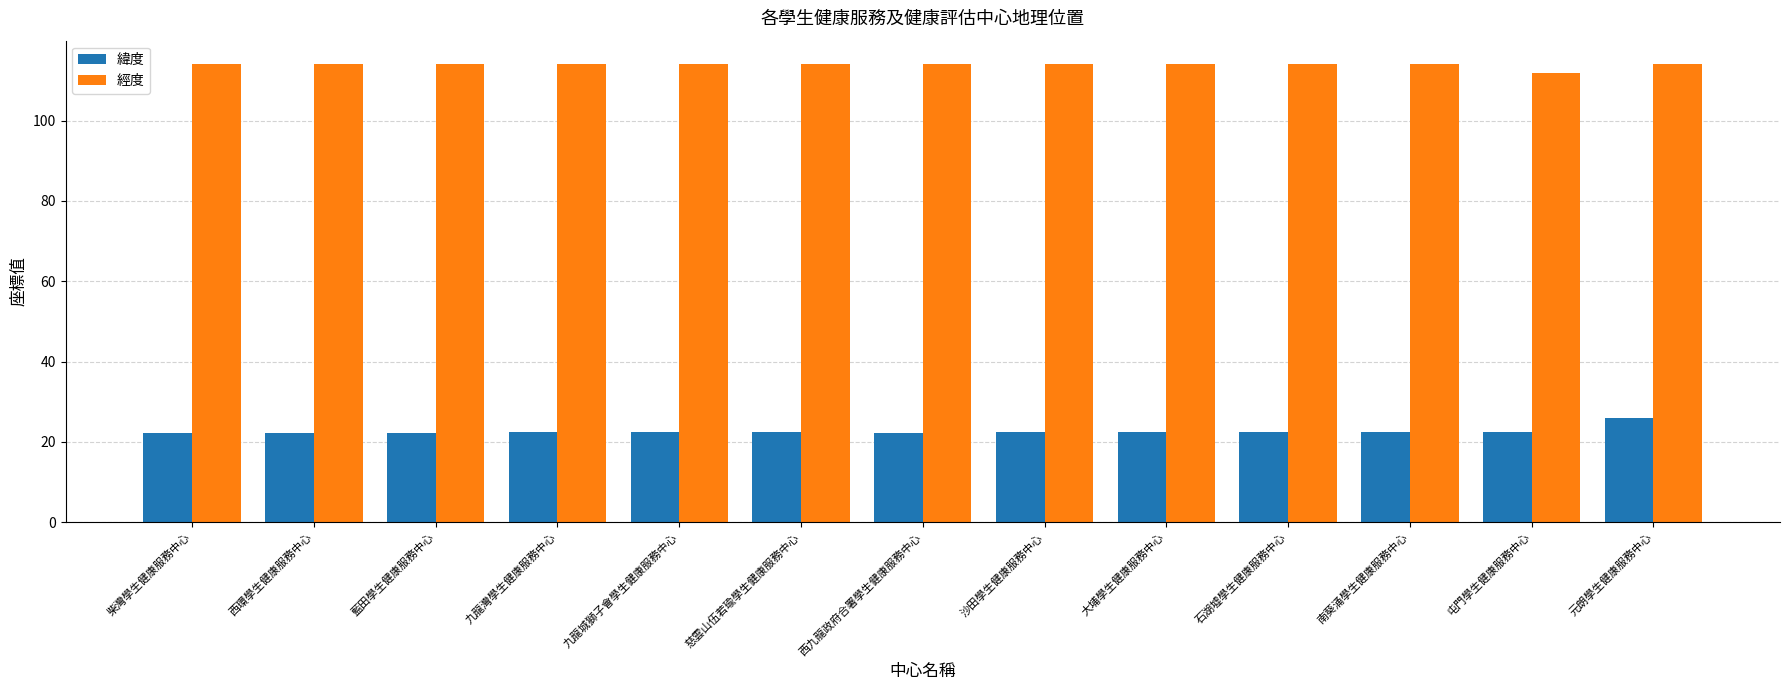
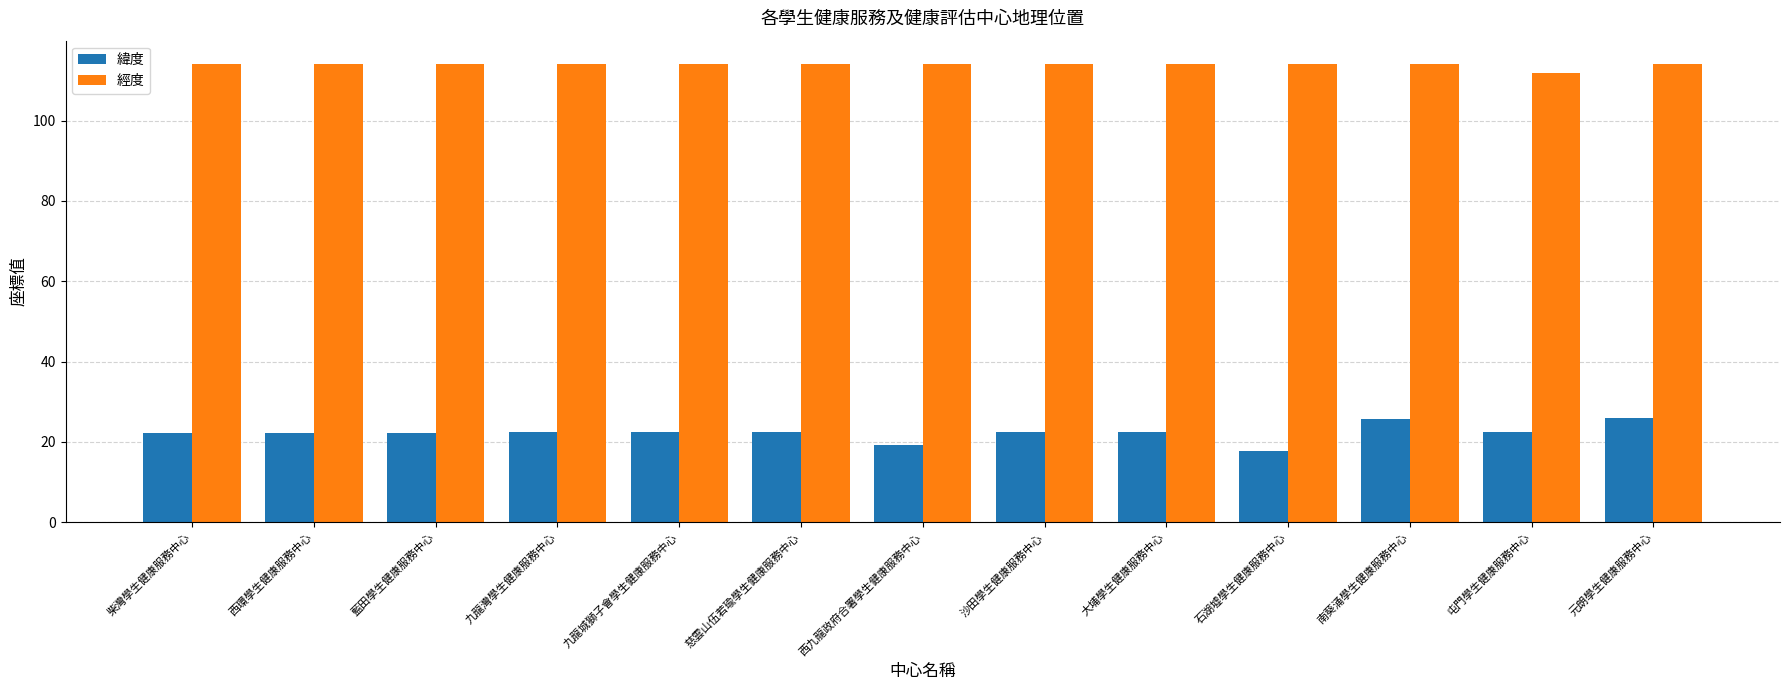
緯度, 西九龍政府合署學生健康服務中心: 22 -> 19
緯度, 石湖墟學生健康服務中心: 23 -> 18
緯度, 南葵涌學生健康服務中心: 22 -> 26
